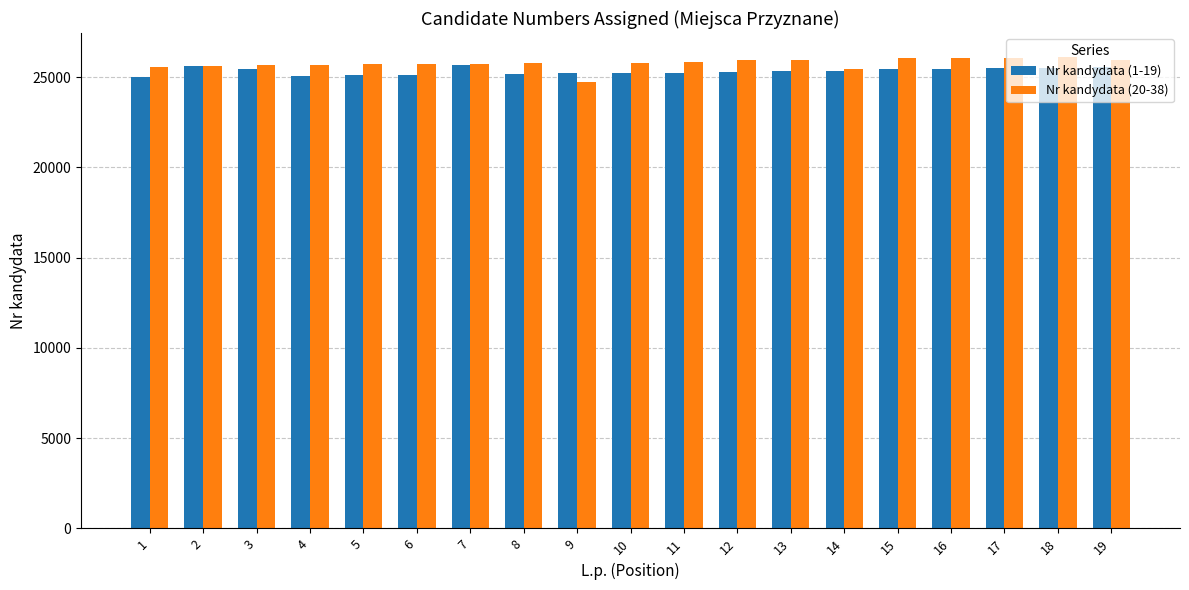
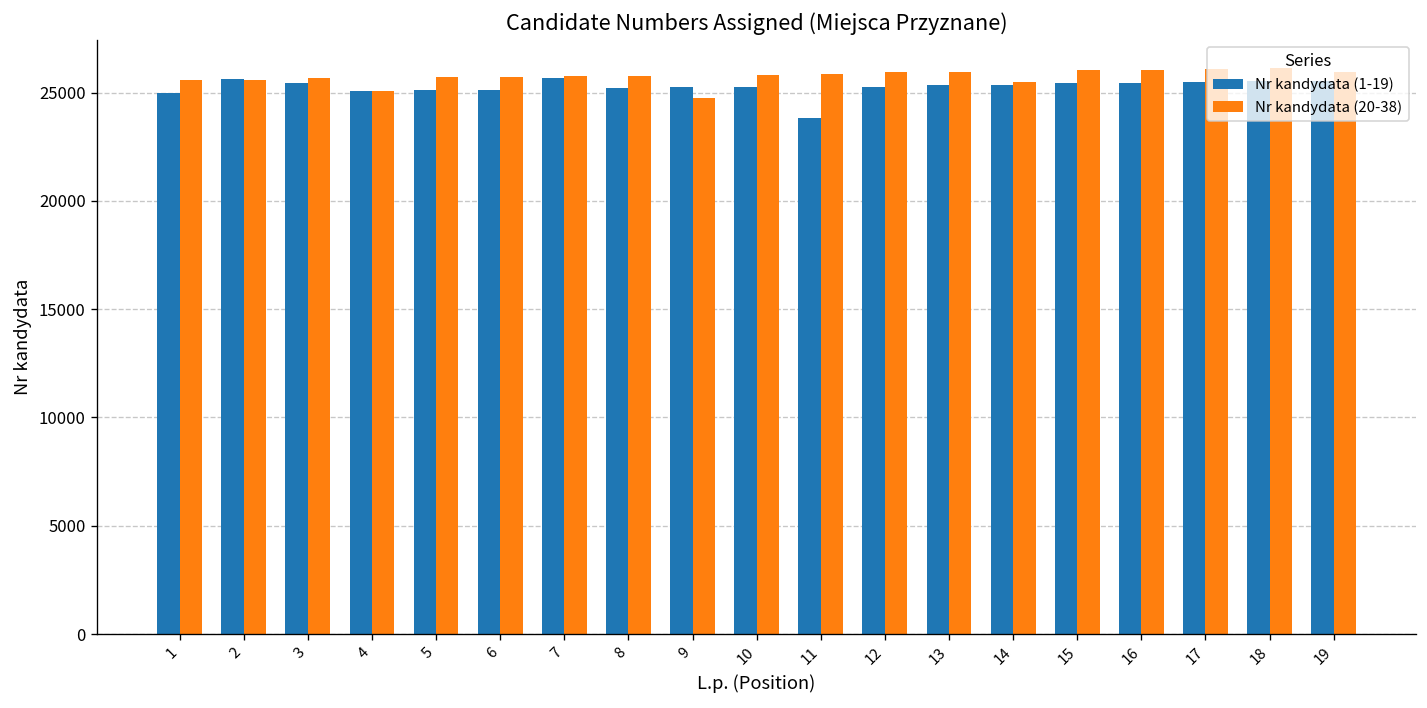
Nr kandydata (20-38), 4: 25700 -> 25100
Nr kandydata (1-19), 11: 25200 -> 23800
